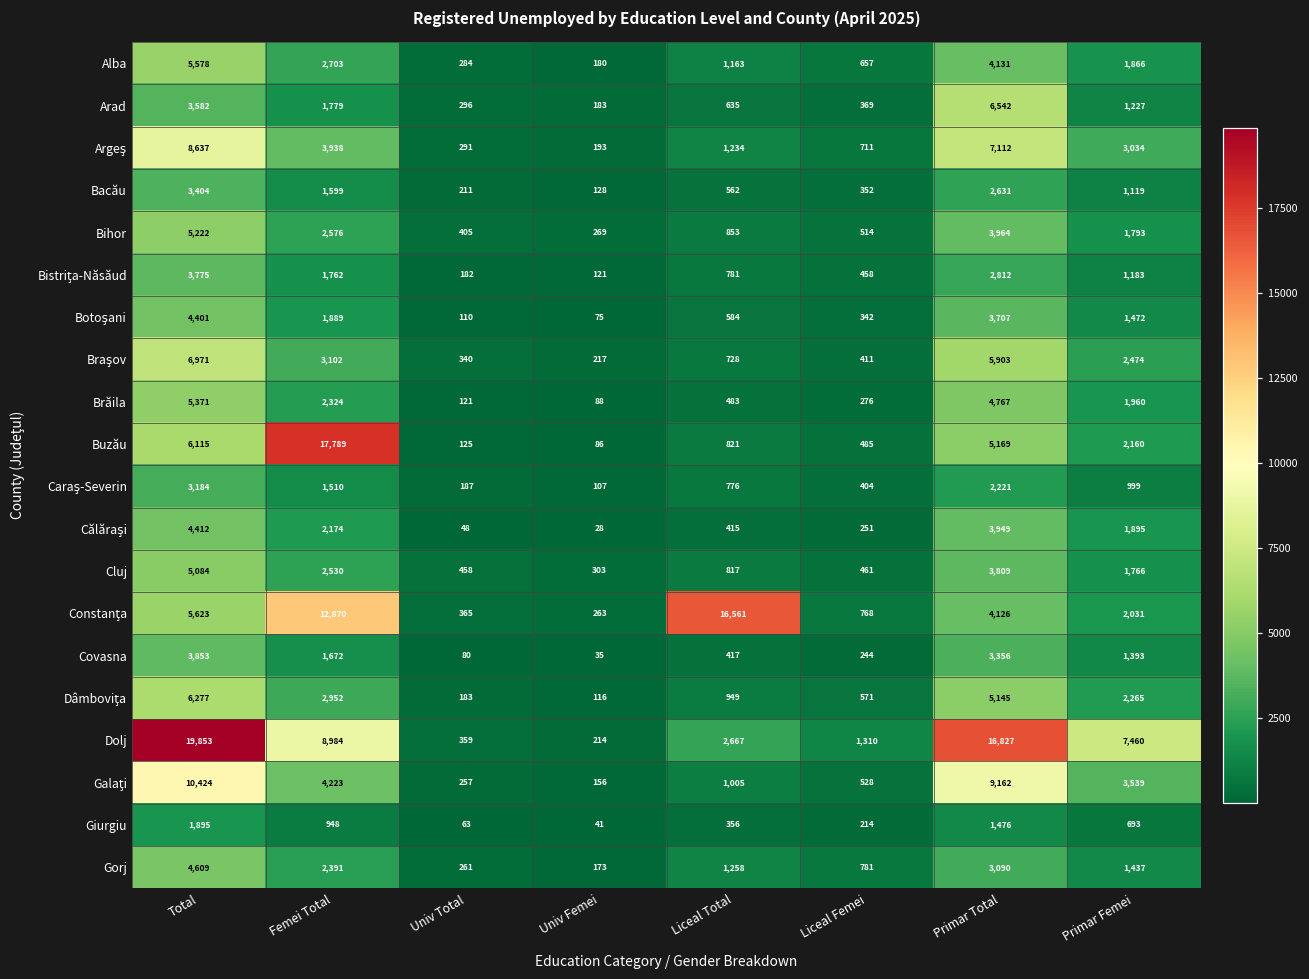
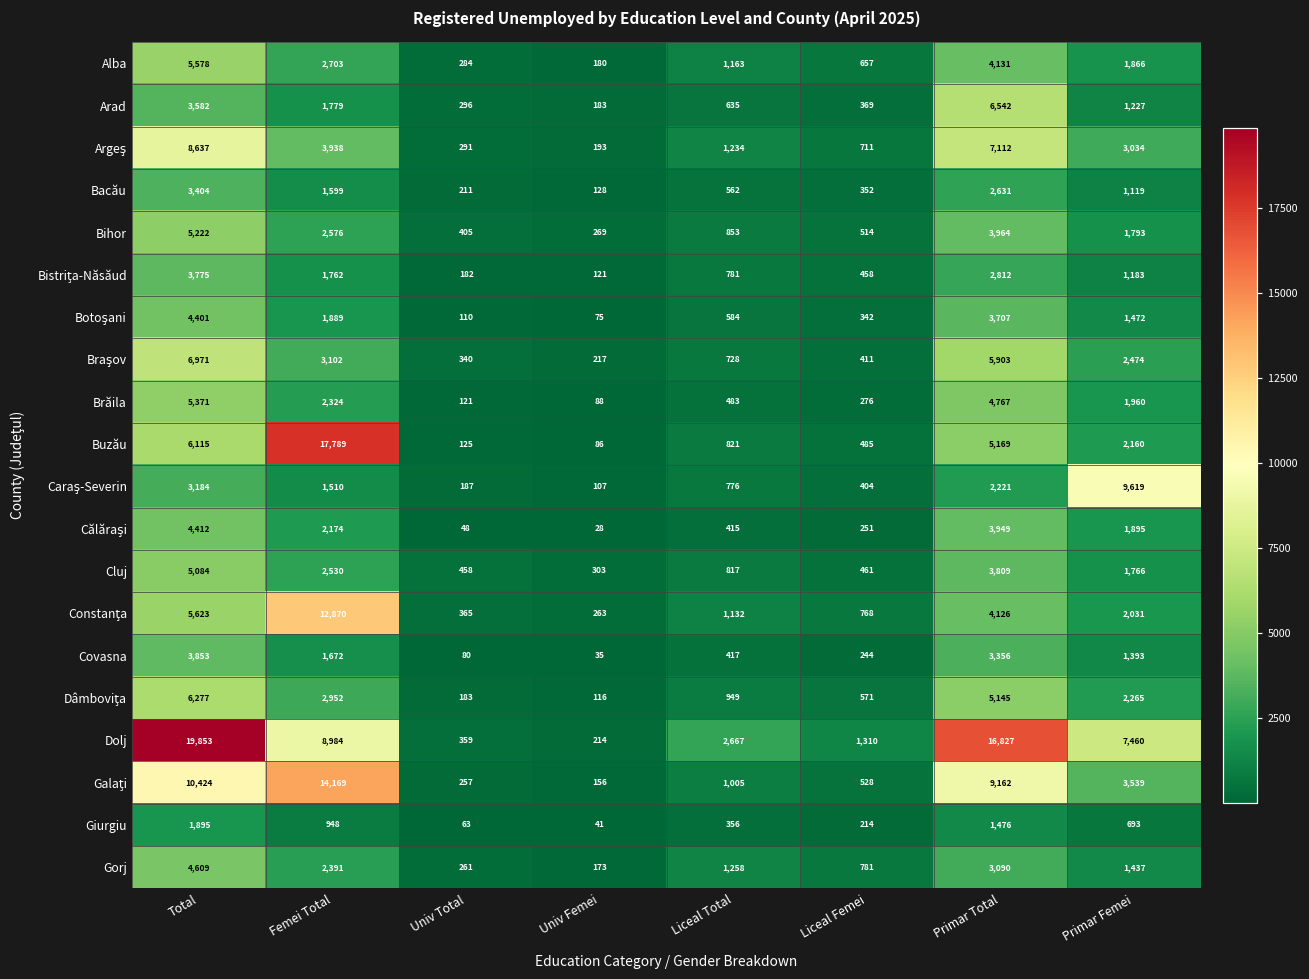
Caraş-Severin, Primar Femei: 999 -> 9,619
Constanţa, Liceal Total: 16,561 -> 1,132
Galaţi, Femei Total: 4,223 -> 14,169
